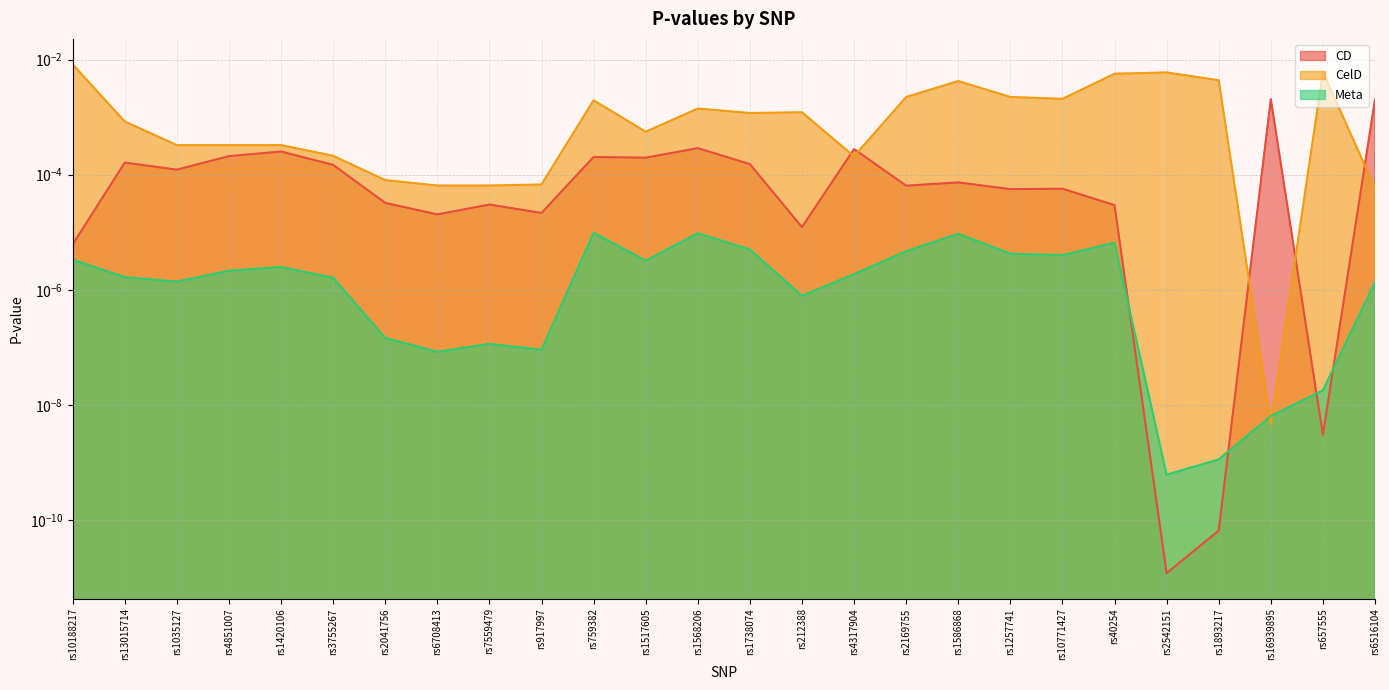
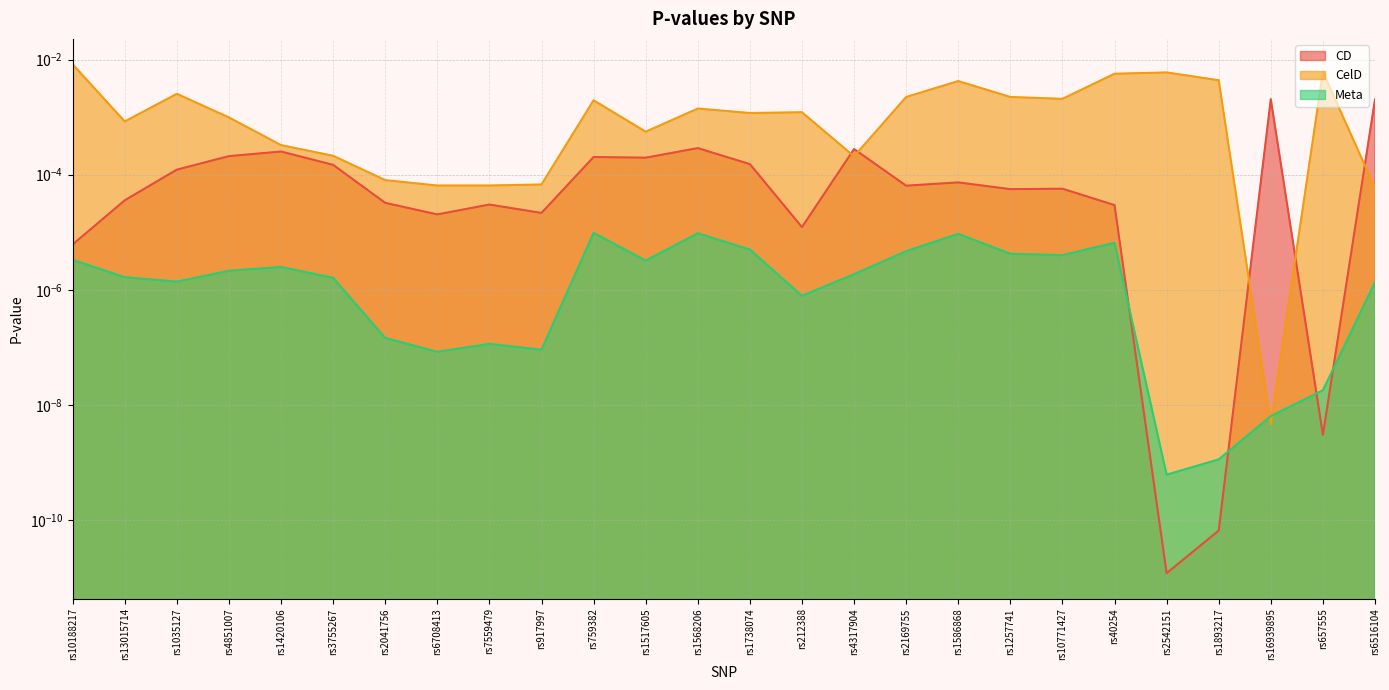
CD, rs13015714: 0.00016 -> 0.00004
CelD, rs1035127: 0.0003 -> 0.003
CelD, rs4851007: 0.0003 -> 0.0010
